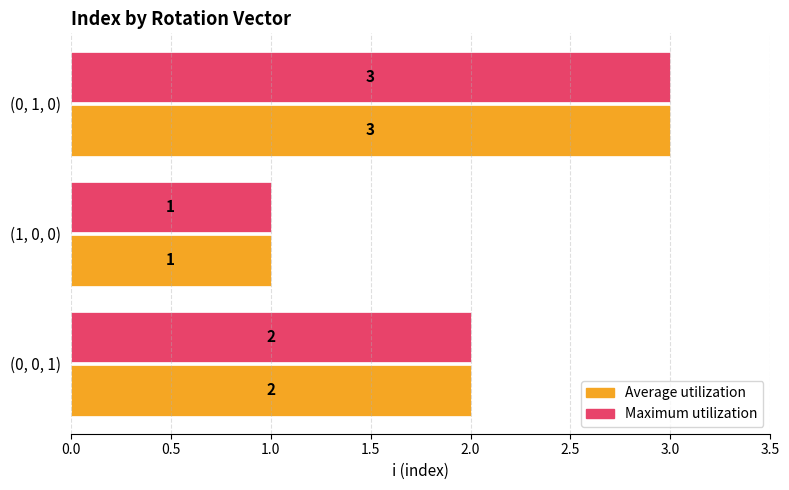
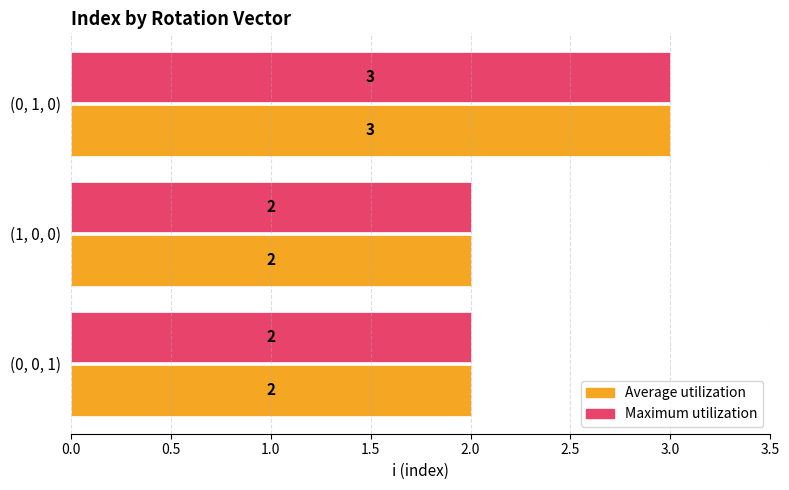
Maximum utilization, (1, 0, 0): 1 -> 2
Average utilization, (1, 0, 0): 1 -> 2
